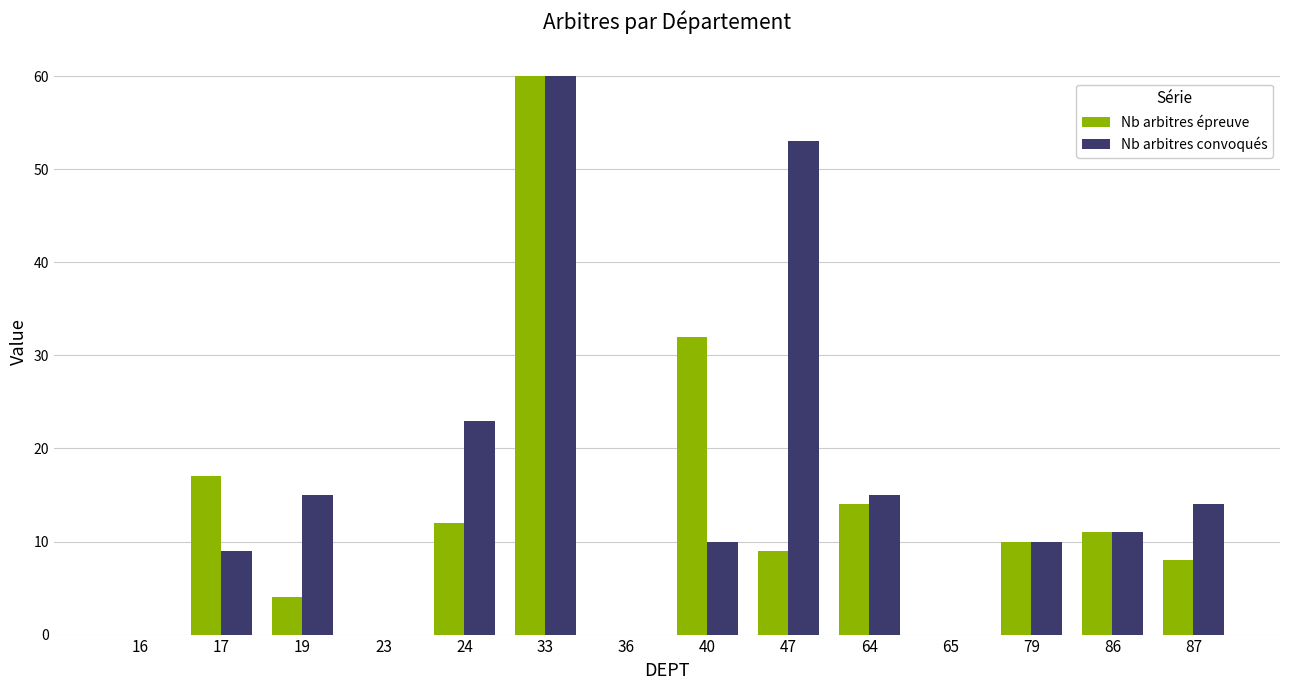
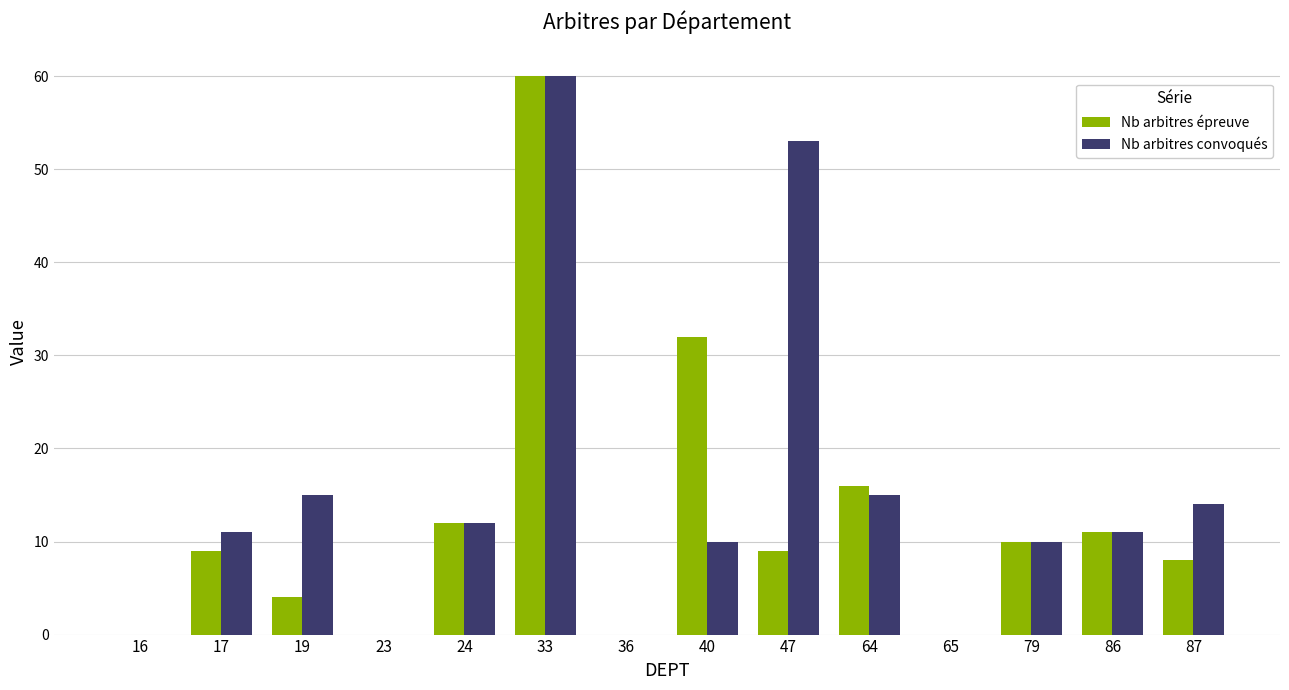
Nb arbitres épreuve, 17: 17 -> 9
Nb arbitres convoqués, 17: 9 -> 11
Nb arbitres convoqués, 24: 23 -> 12
Nb arbitres épreuve, 64: 14 -> 16
